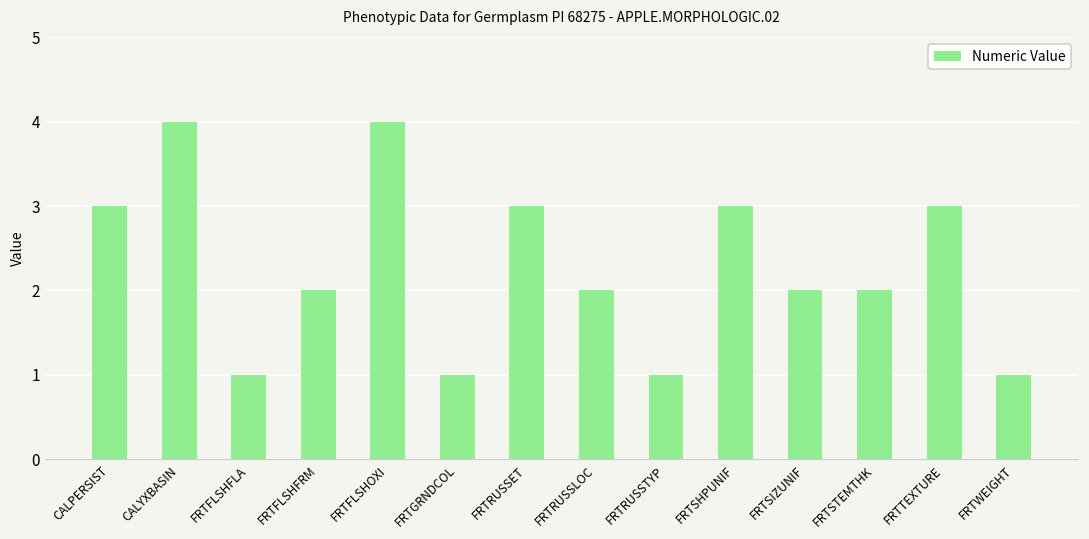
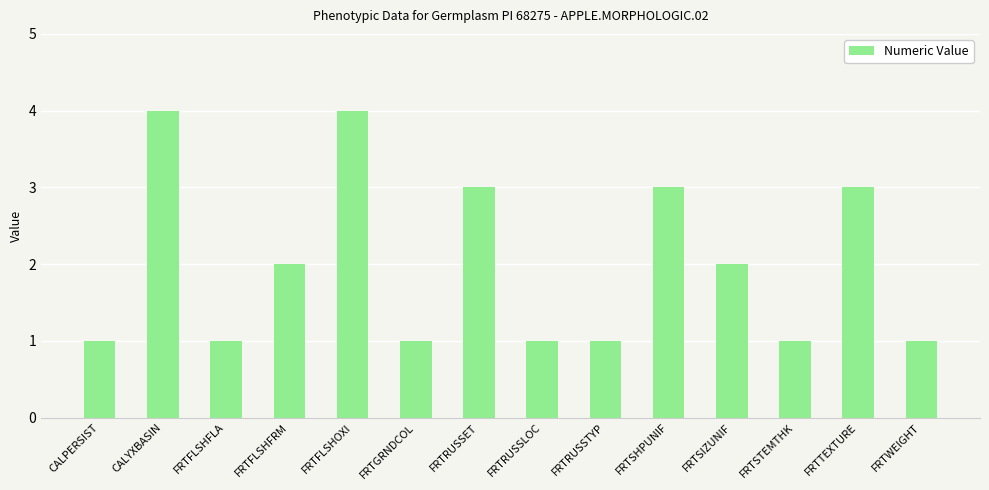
CALPERSIST: 3 -> 1
FRTRUSSLOC: 2 -> 1
FRTSTEMTHK: 2 -> 1
